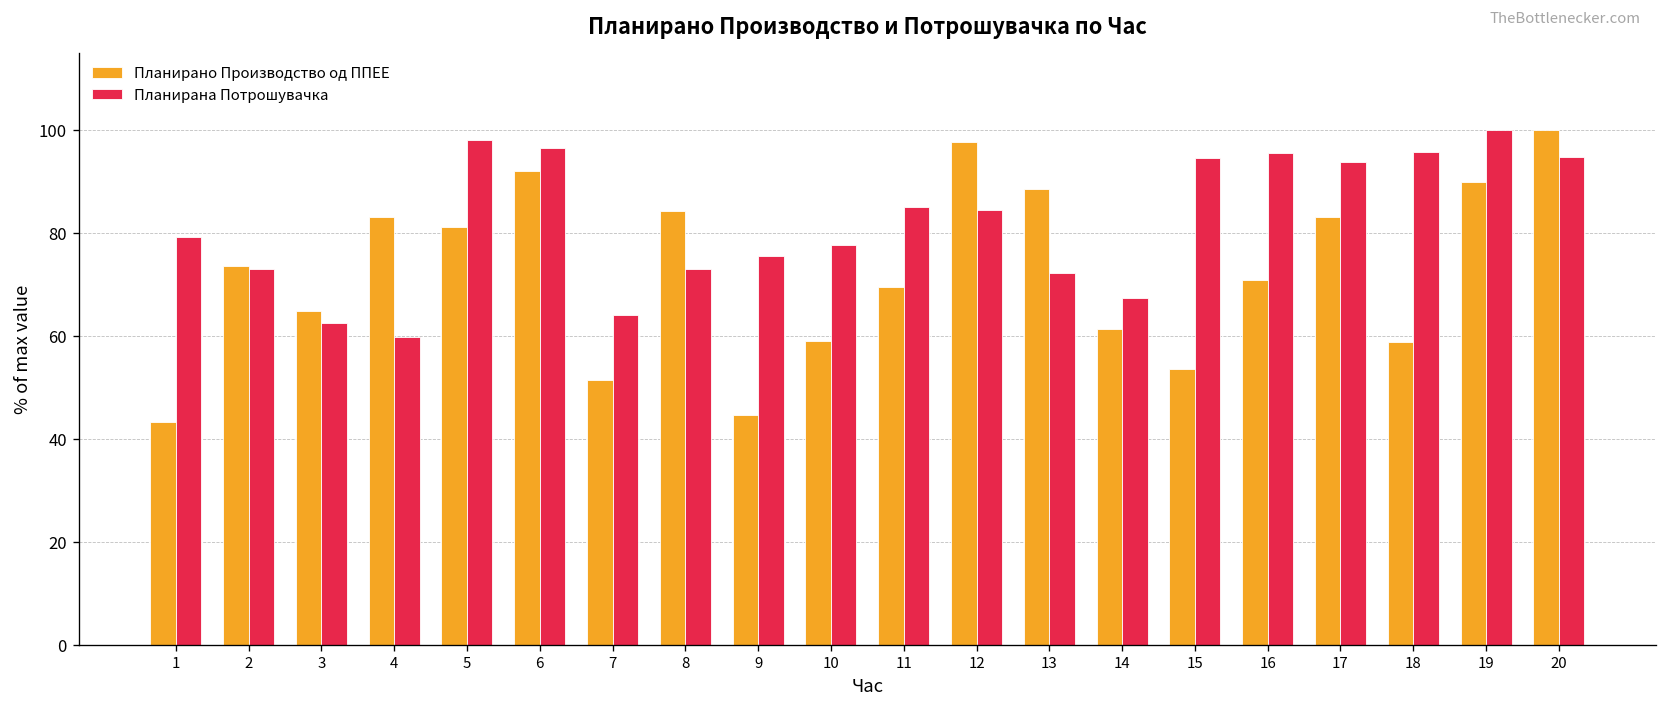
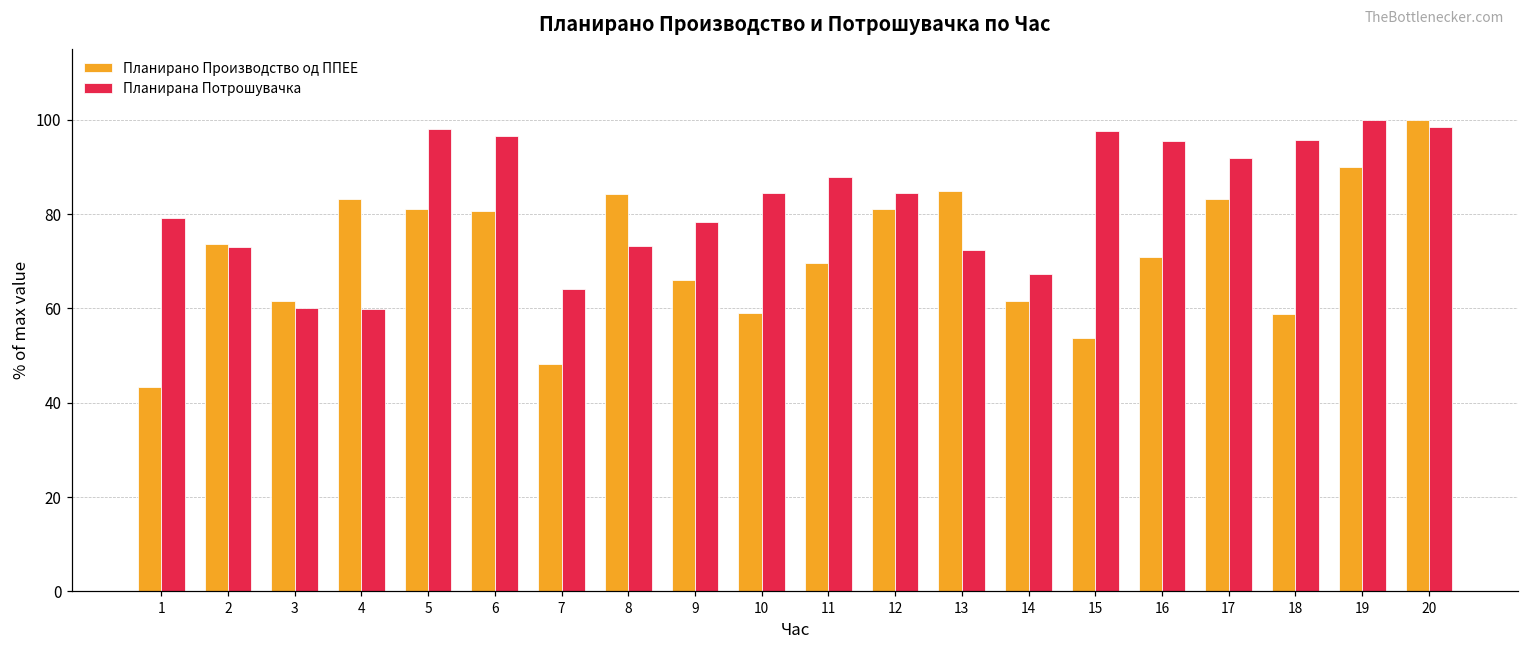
Планирано Производство од ППЕЕ, 3: 65 -> 61
Планирана Потрошувачка, 3: 62 -> 60
Планирано Производство од ППЕЕ, 6: 92 -> 81
Планирано Производство од ППЕЕ, 7: 52 -> 48
Планирано Производство од ППЕЕ, 9: 45 -> 66
Планирана Потрошувачка, 9: 75 -> 78
Планирана Потрошувачка, 10: 78 -> 84
Планирана Потрошувачка, 11: 85 -> 88
Планирано Производство од ППЕЕ, 12: 98 -> 81
Планирано Производство од ППЕЕ, 13: 89 -> 85
Планирана Потрошувачка, 15: 95 -> 98
Планирана Потрошувачка, 17: 94 -> 92
Планирана Потрошувачка, 20: 95 -> 98
